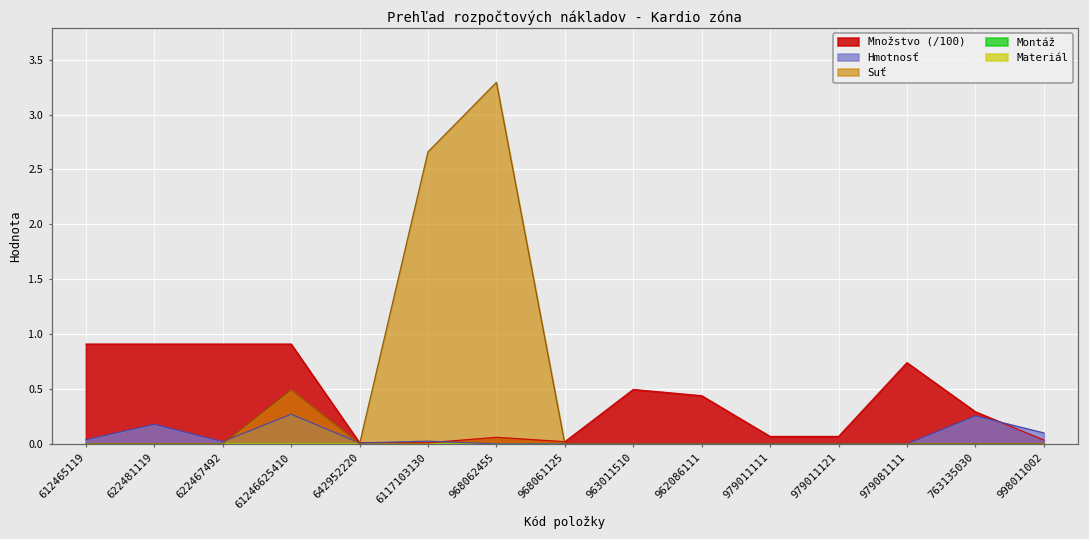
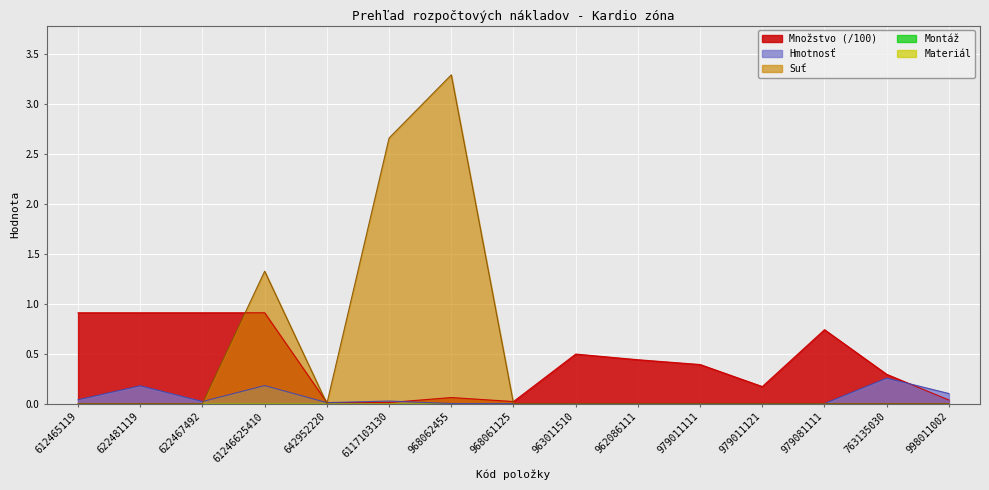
Hmotnosť, 61246625410: 0.3 -> 0.2
Suť, 61246625410: 0.5 -> 1.3
Množstvo (/100), 979011111: 0.1 -> 0.4
Množstvo (/100), 979011121: 0.1 -> 0.2
